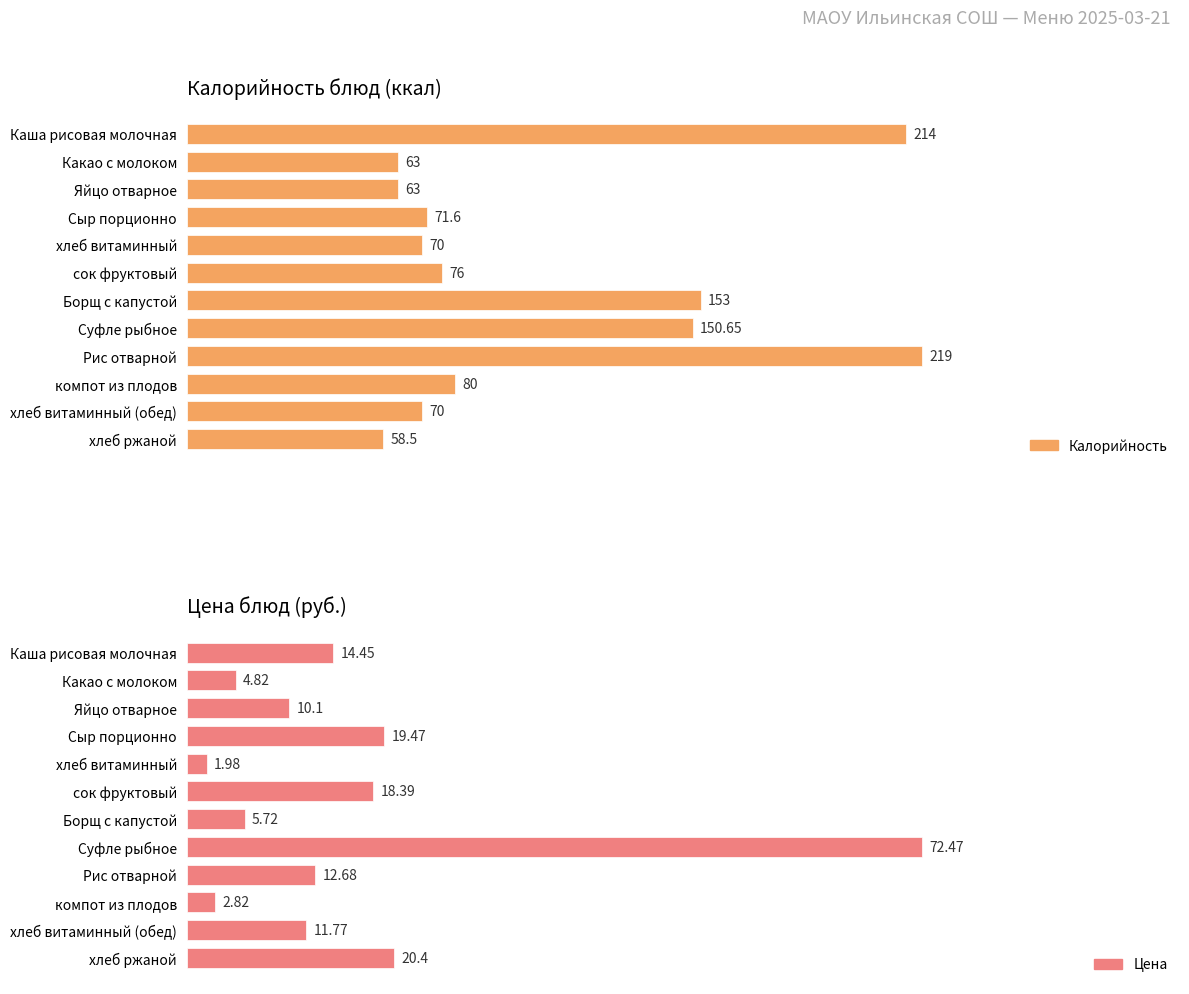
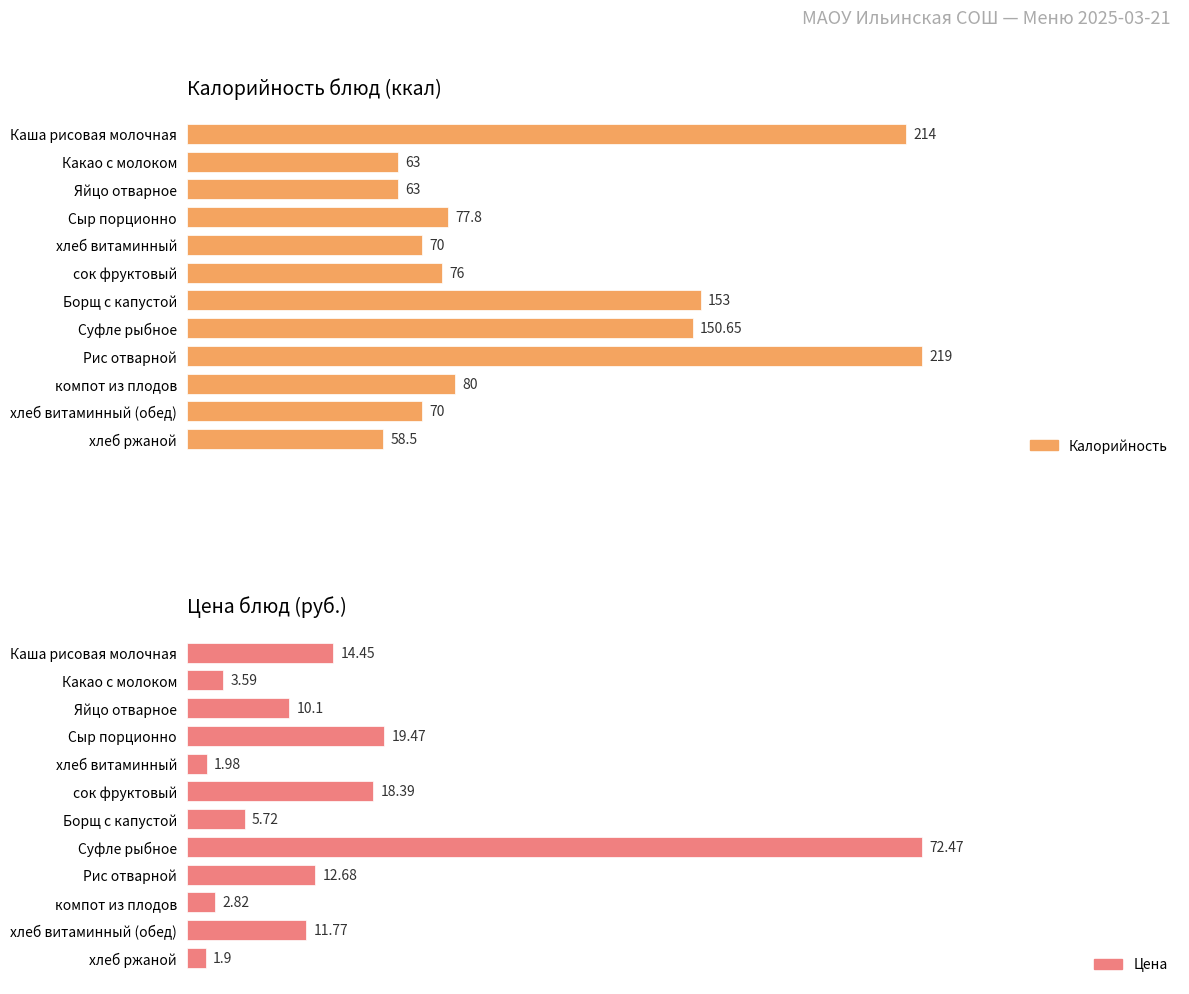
Калорийность блюд (ккал), Сыр порционно: 71.6 -> 77.8
Цена блюд (руб.), Какао с молоком: 4.82 -> 3.59
Цена блюд (руб.), хлеб ржаной: 20.4 -> 1.9
